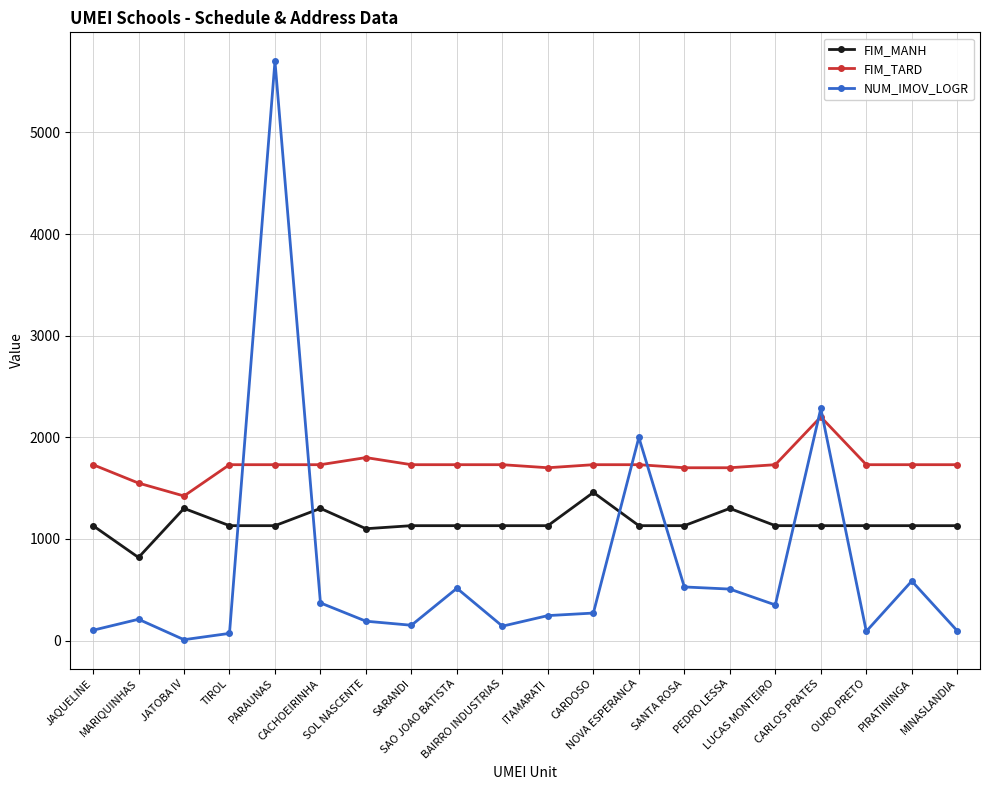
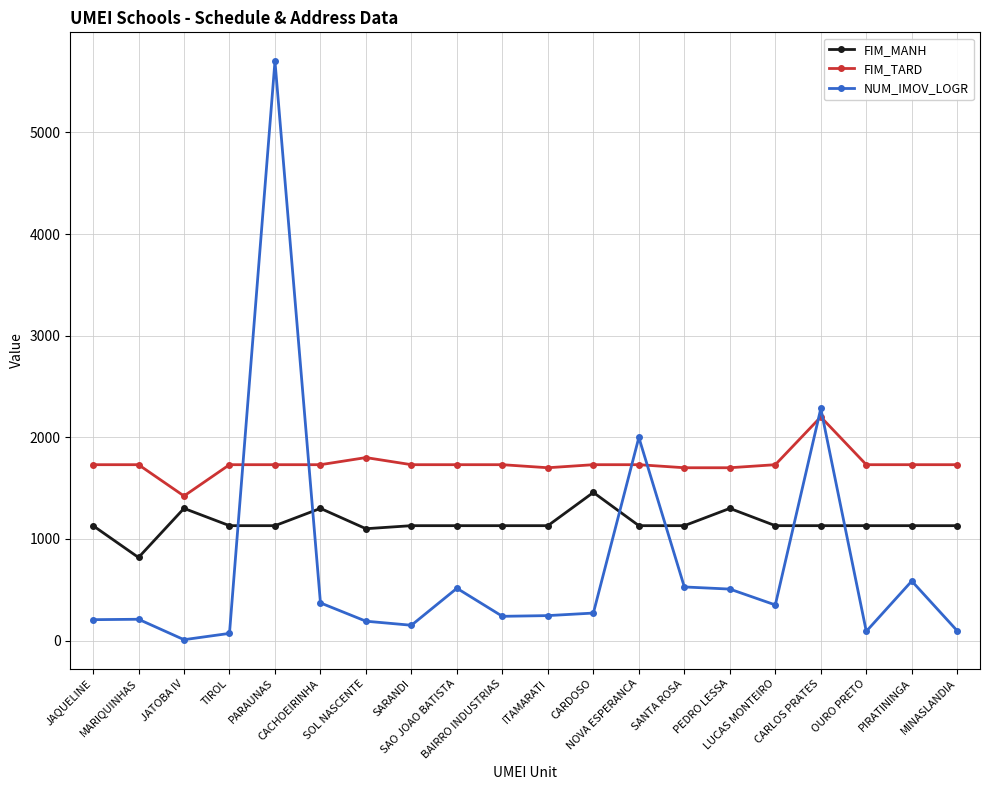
NUM_IMOV_LOGR, JAQUELINE: 100 -> 210
FIM_TARD, MARIQUINHAS: 1550 -> 1730
NUM_IMOV_LOGR, BAIRRO INDUSTRIAS: 140 -> 240
